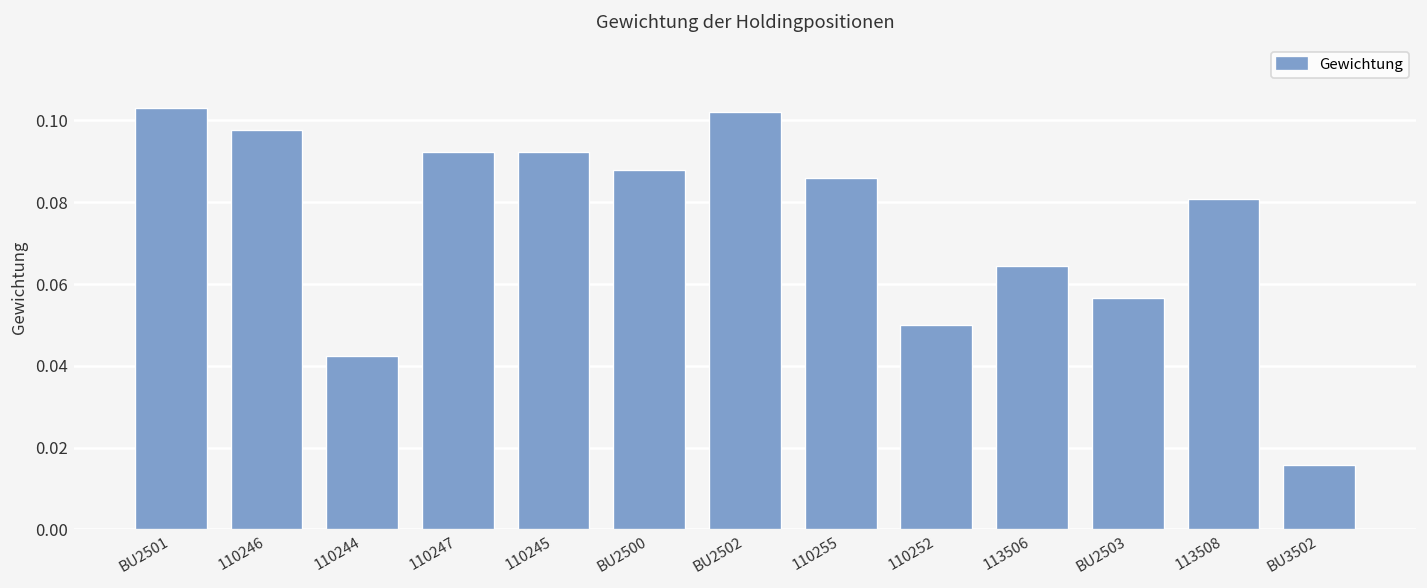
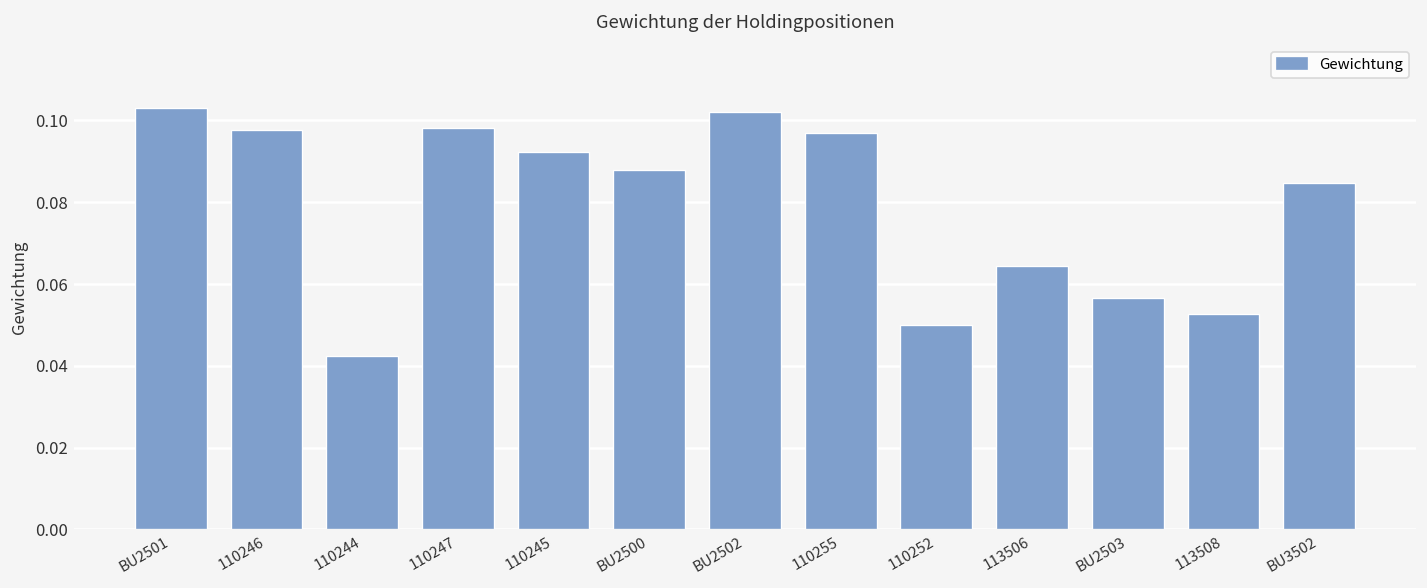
110247: 0.092 -> 0.098
110255: 0.086 -> 0.097
113508: 0.081 -> 0.053
BU3502: 0.016 -> 0.085
